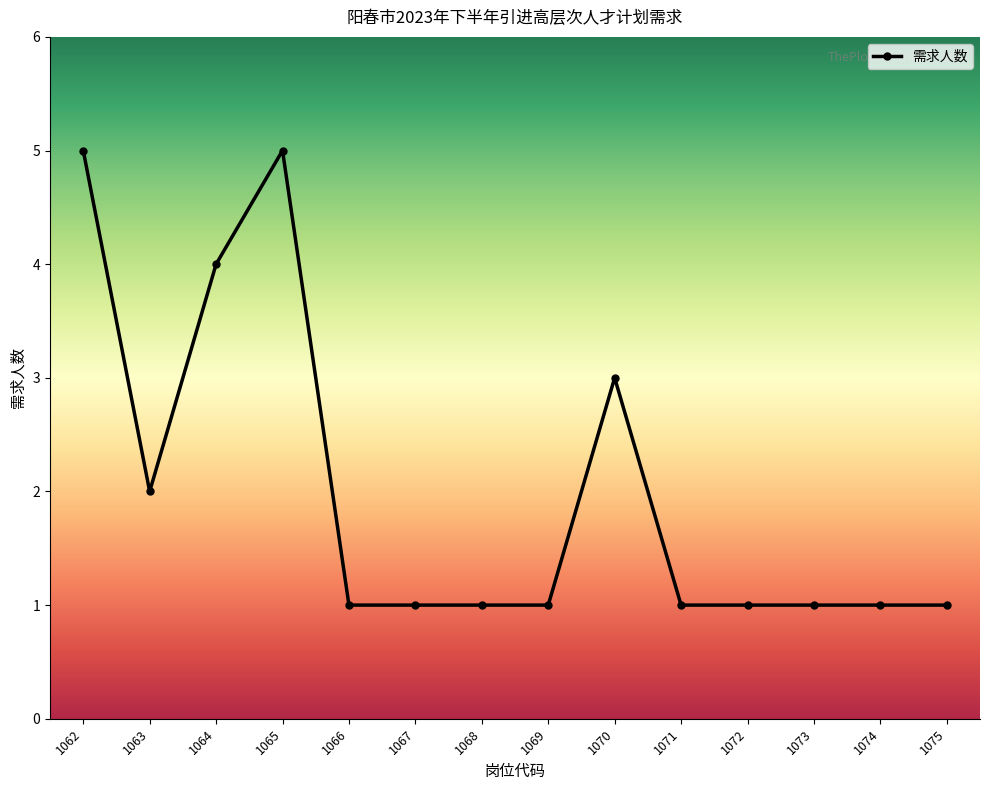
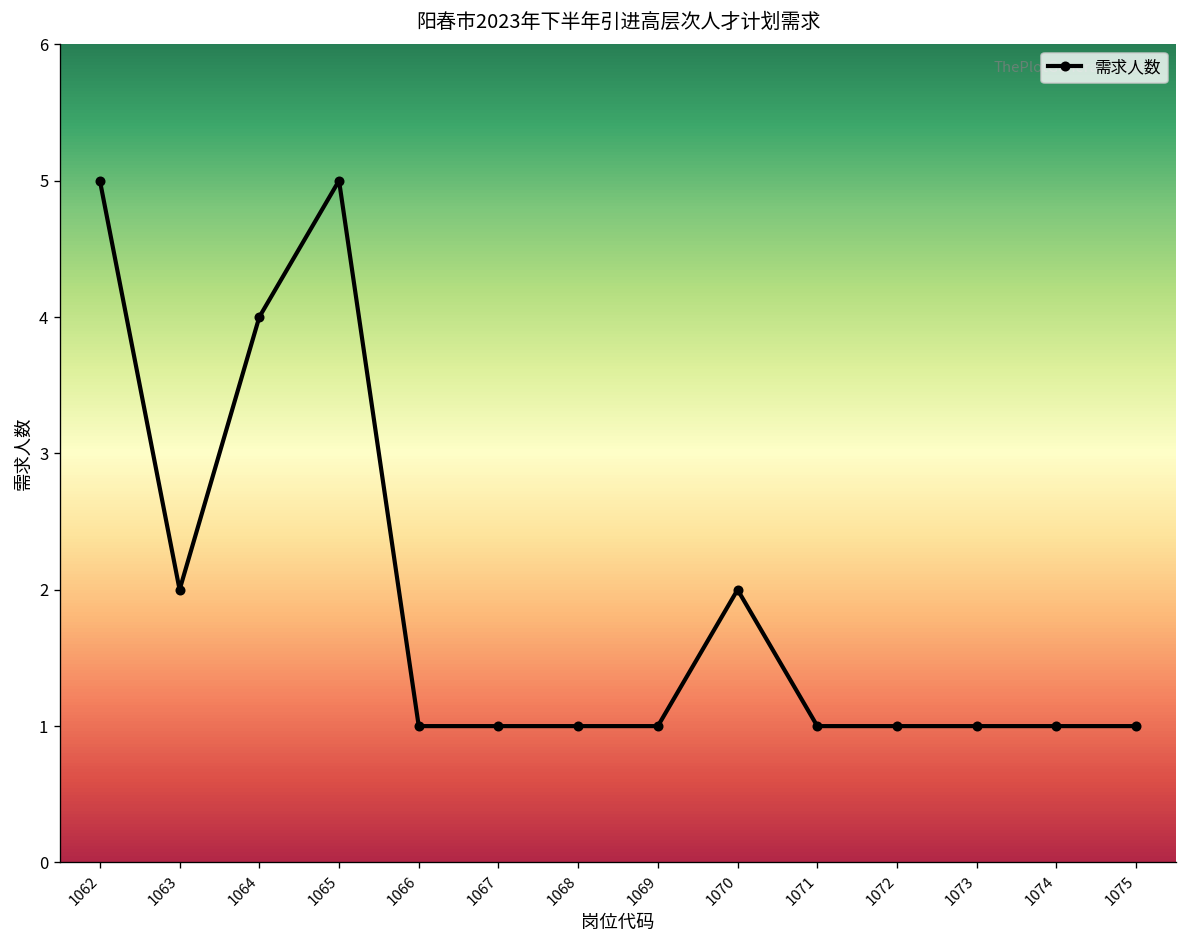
1070: 3 -> 2
